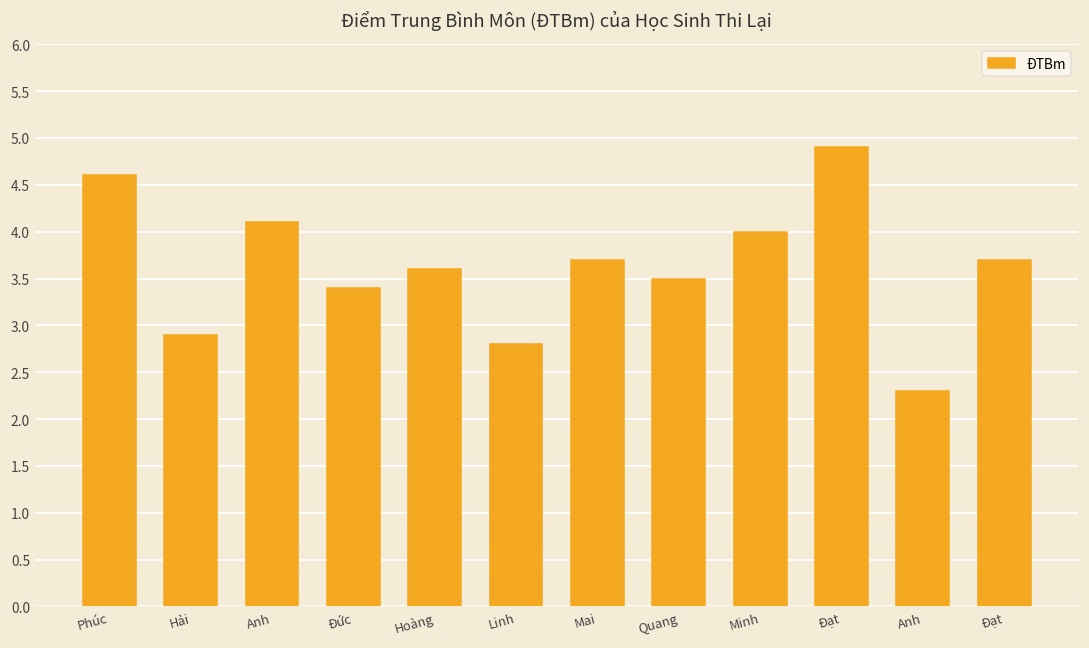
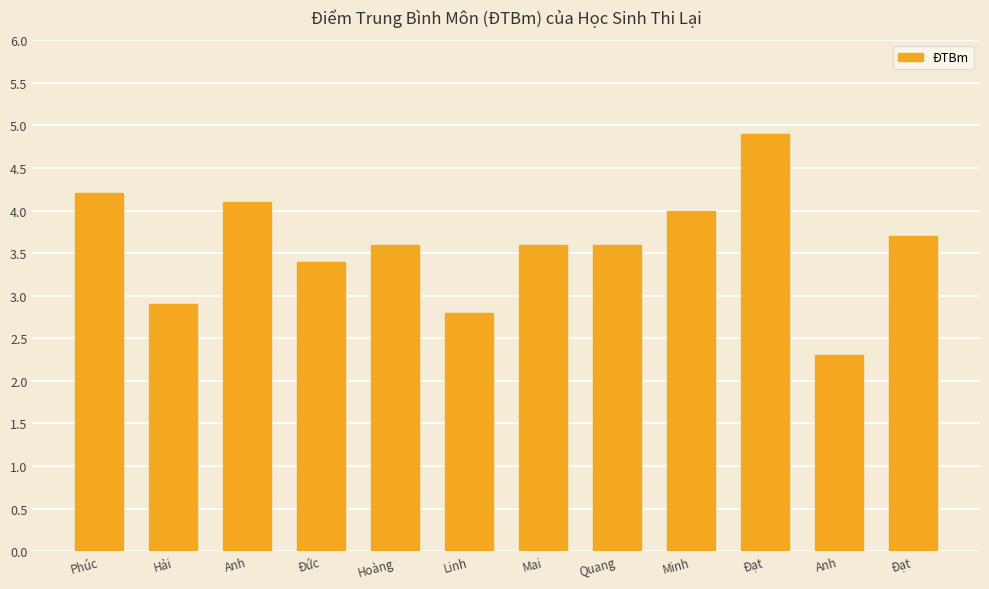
Phúc: 4.6 -> 4.2
Mai: 3.7 -> 3.6
Quang: 3.5 -> 3.6
